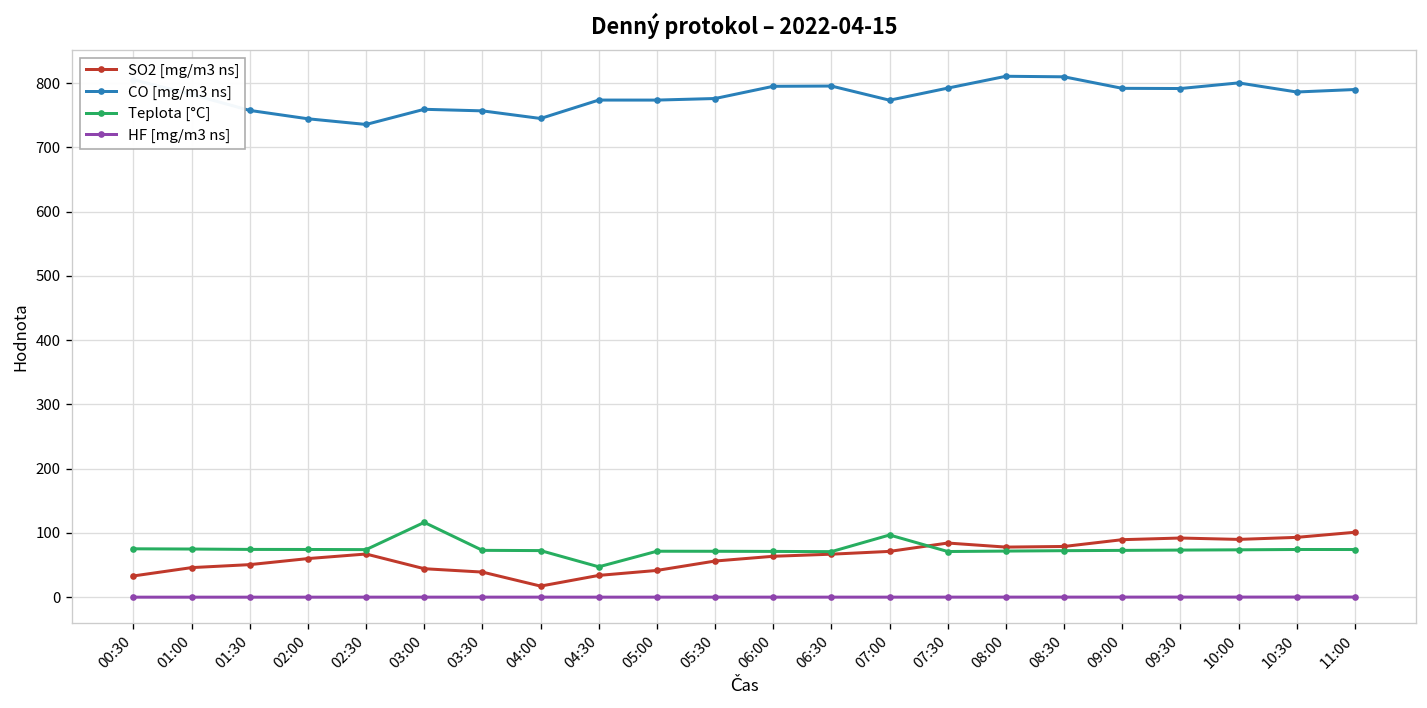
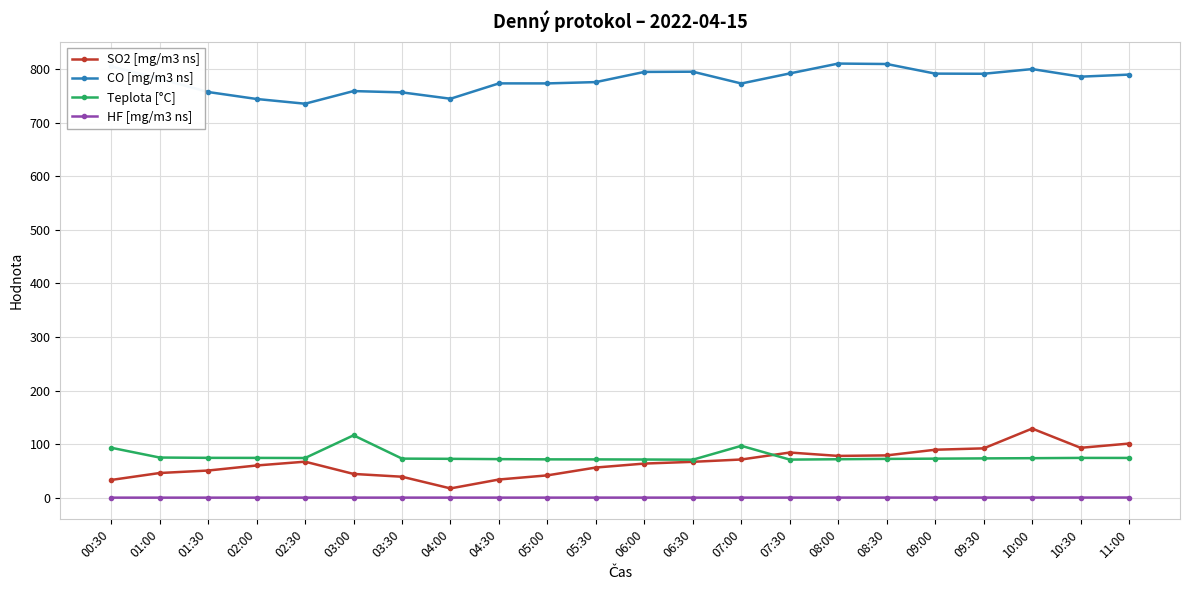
Teplota [°C], 00:30: 80 -> 90
Teplota [°C], 04:30: 50 -> 70
SO2 [mg/m3 ns], 10:00: 90 -> 130
